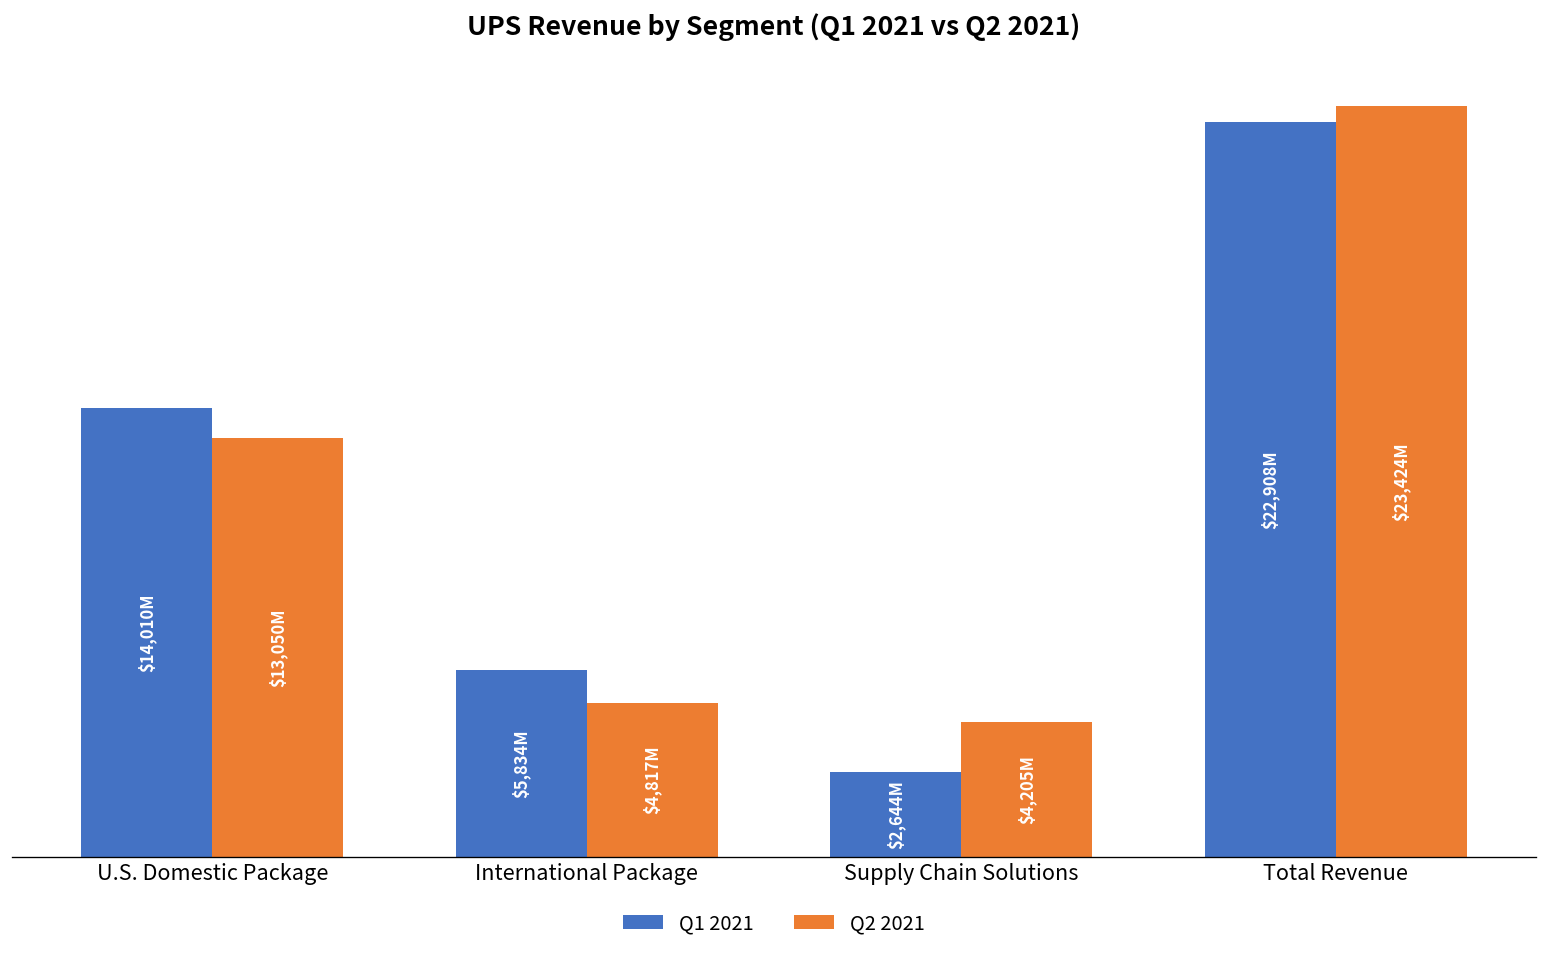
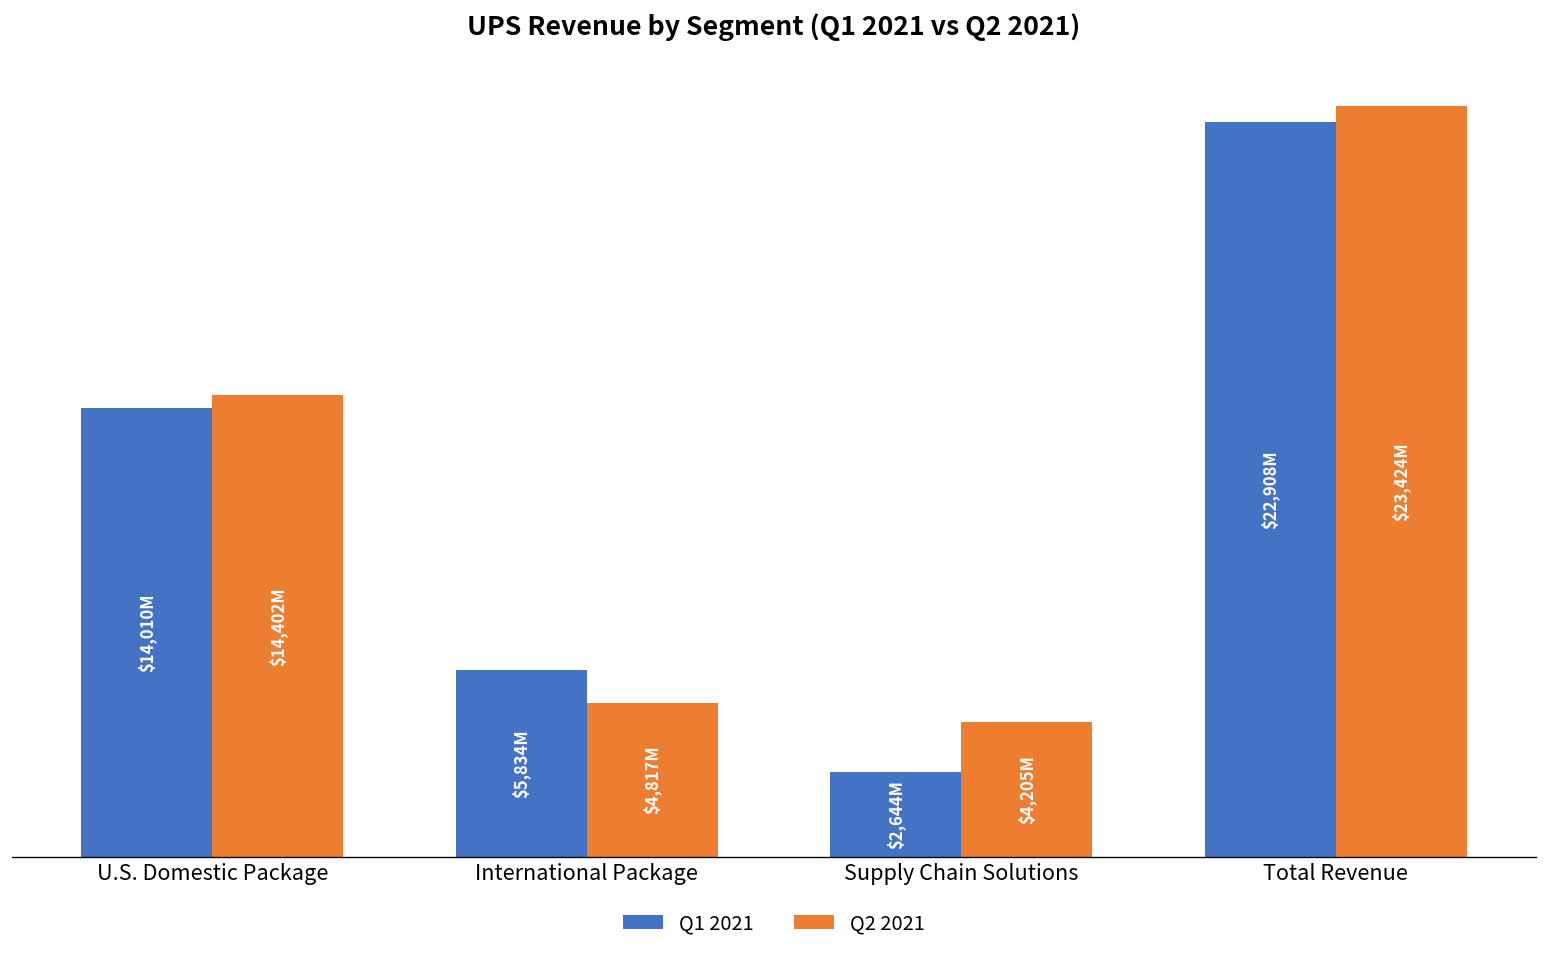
Q2 2021, U.S. Domestic Package: $13,050M -> $14,402M
